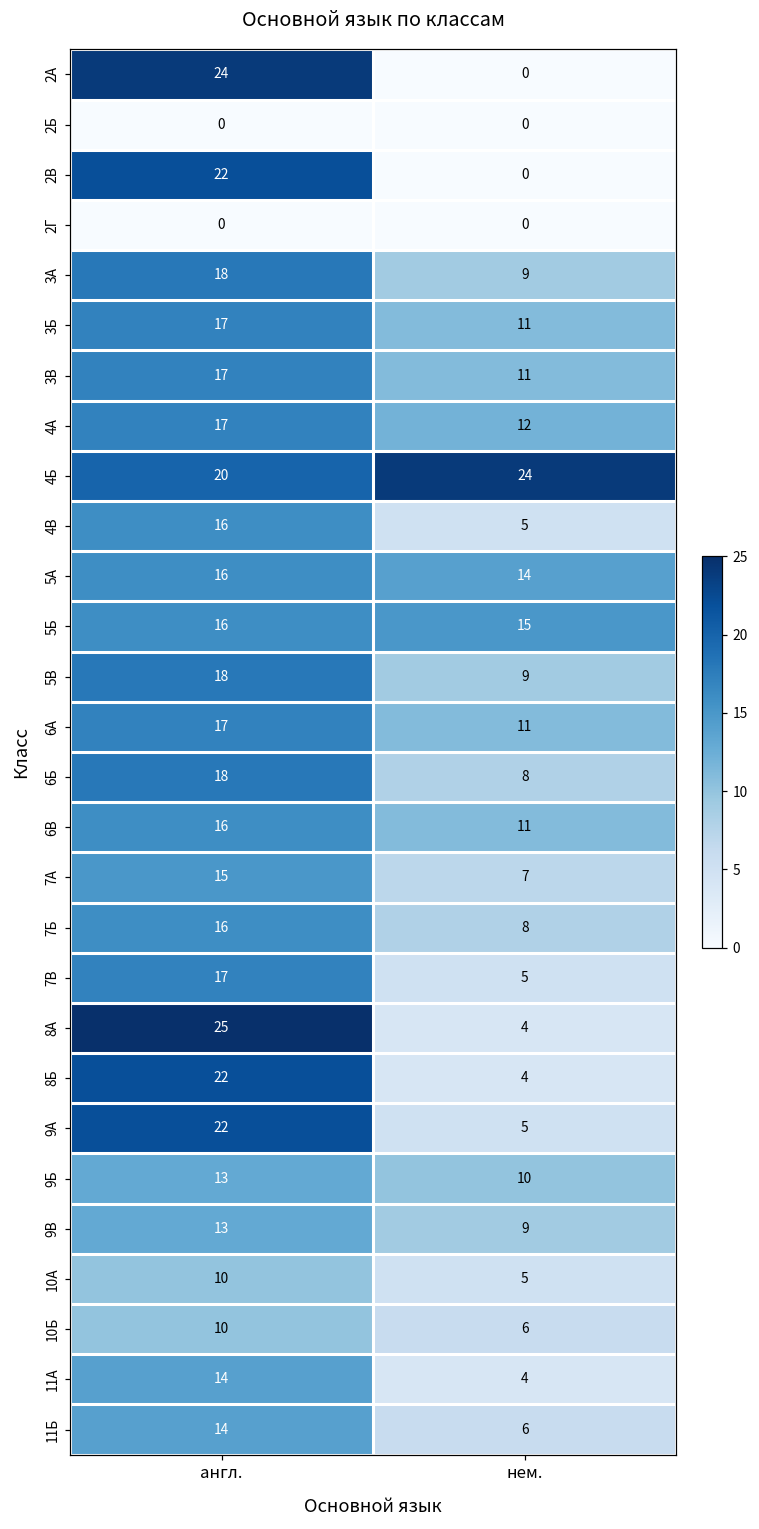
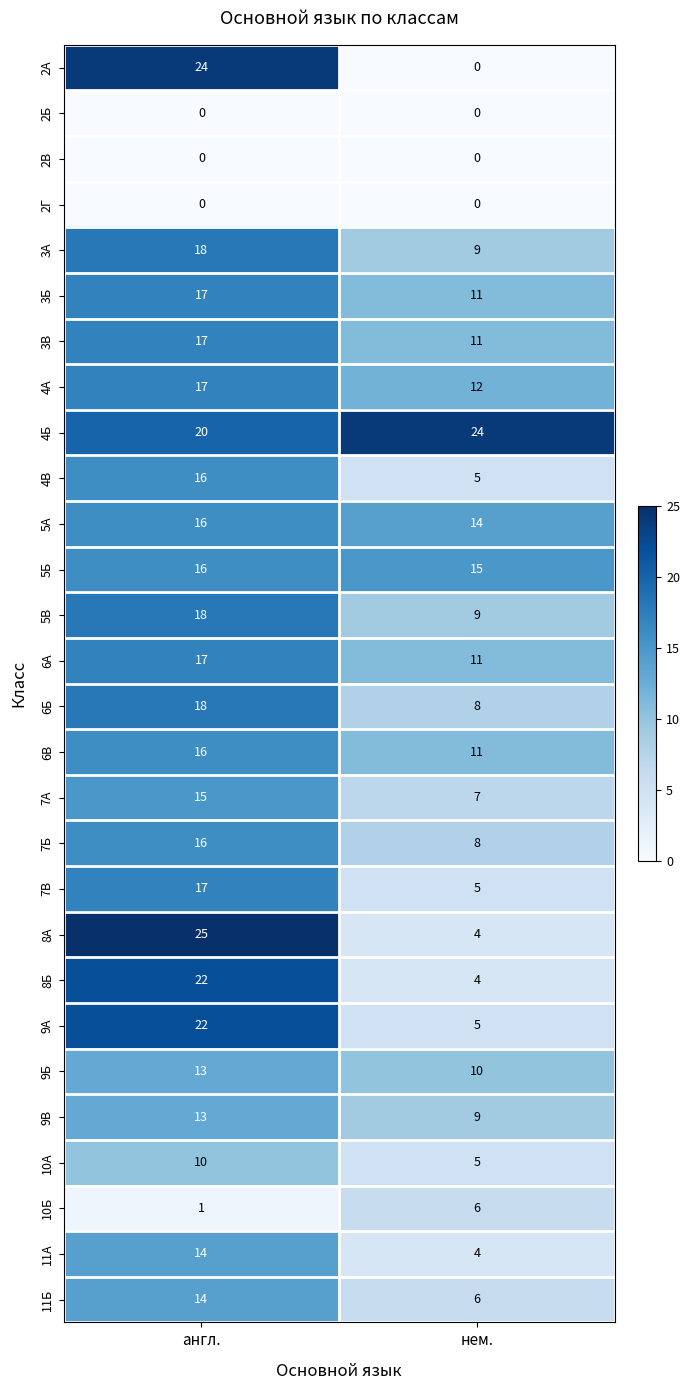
2В, англ.: 22 -> 0
10Б, англ.: 10 -> 1
